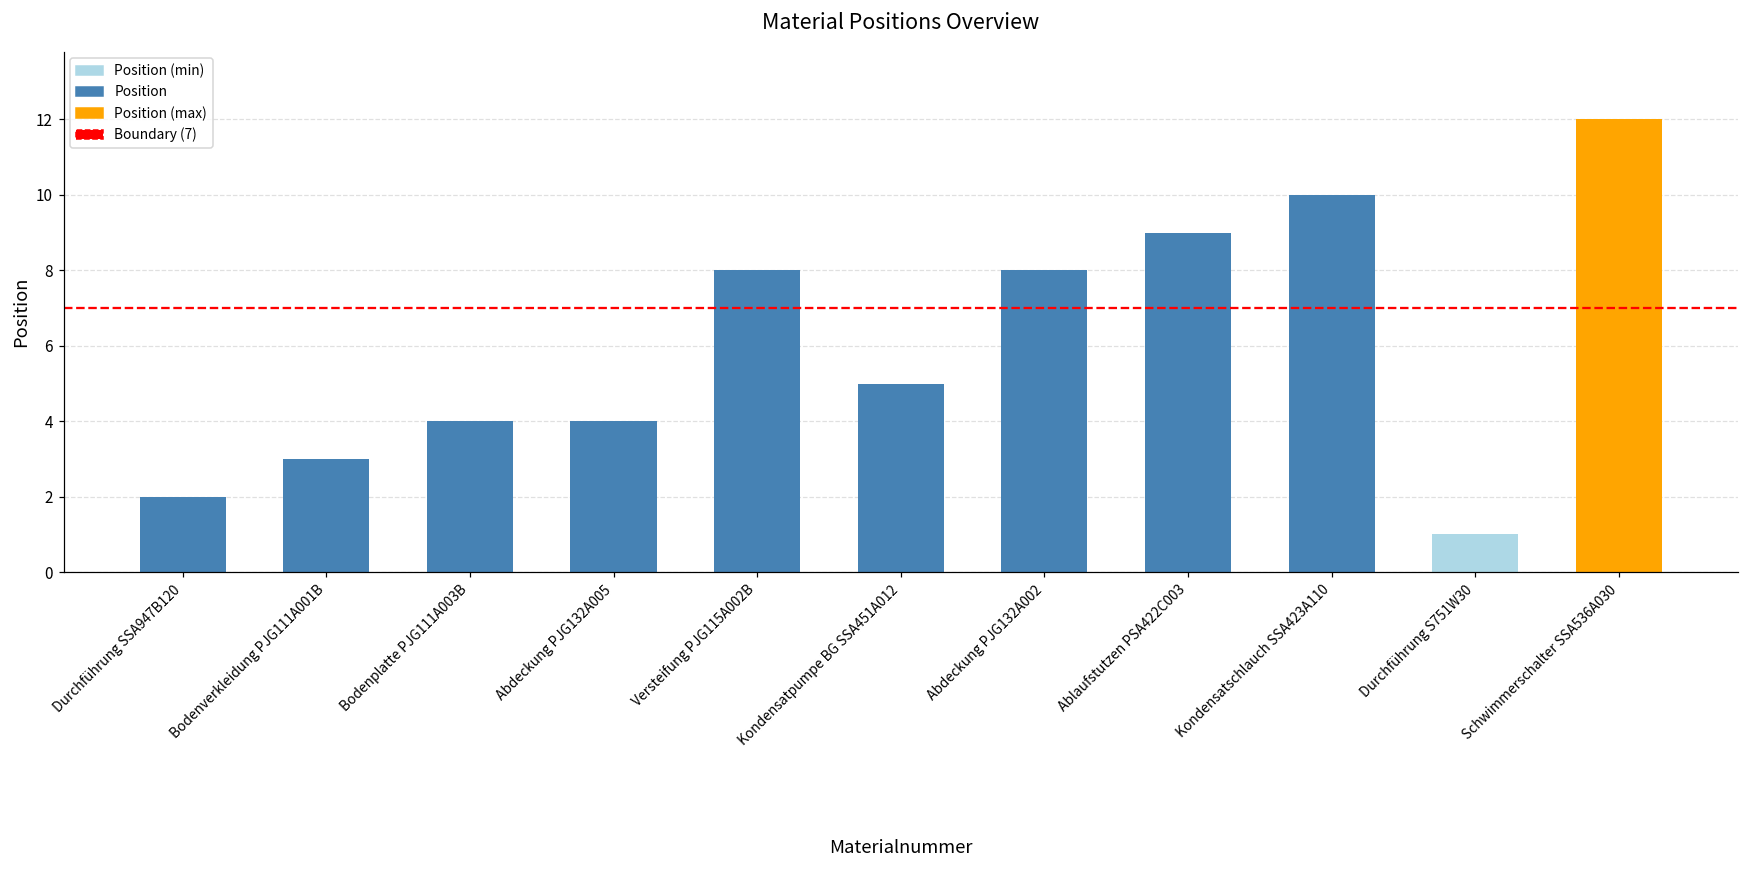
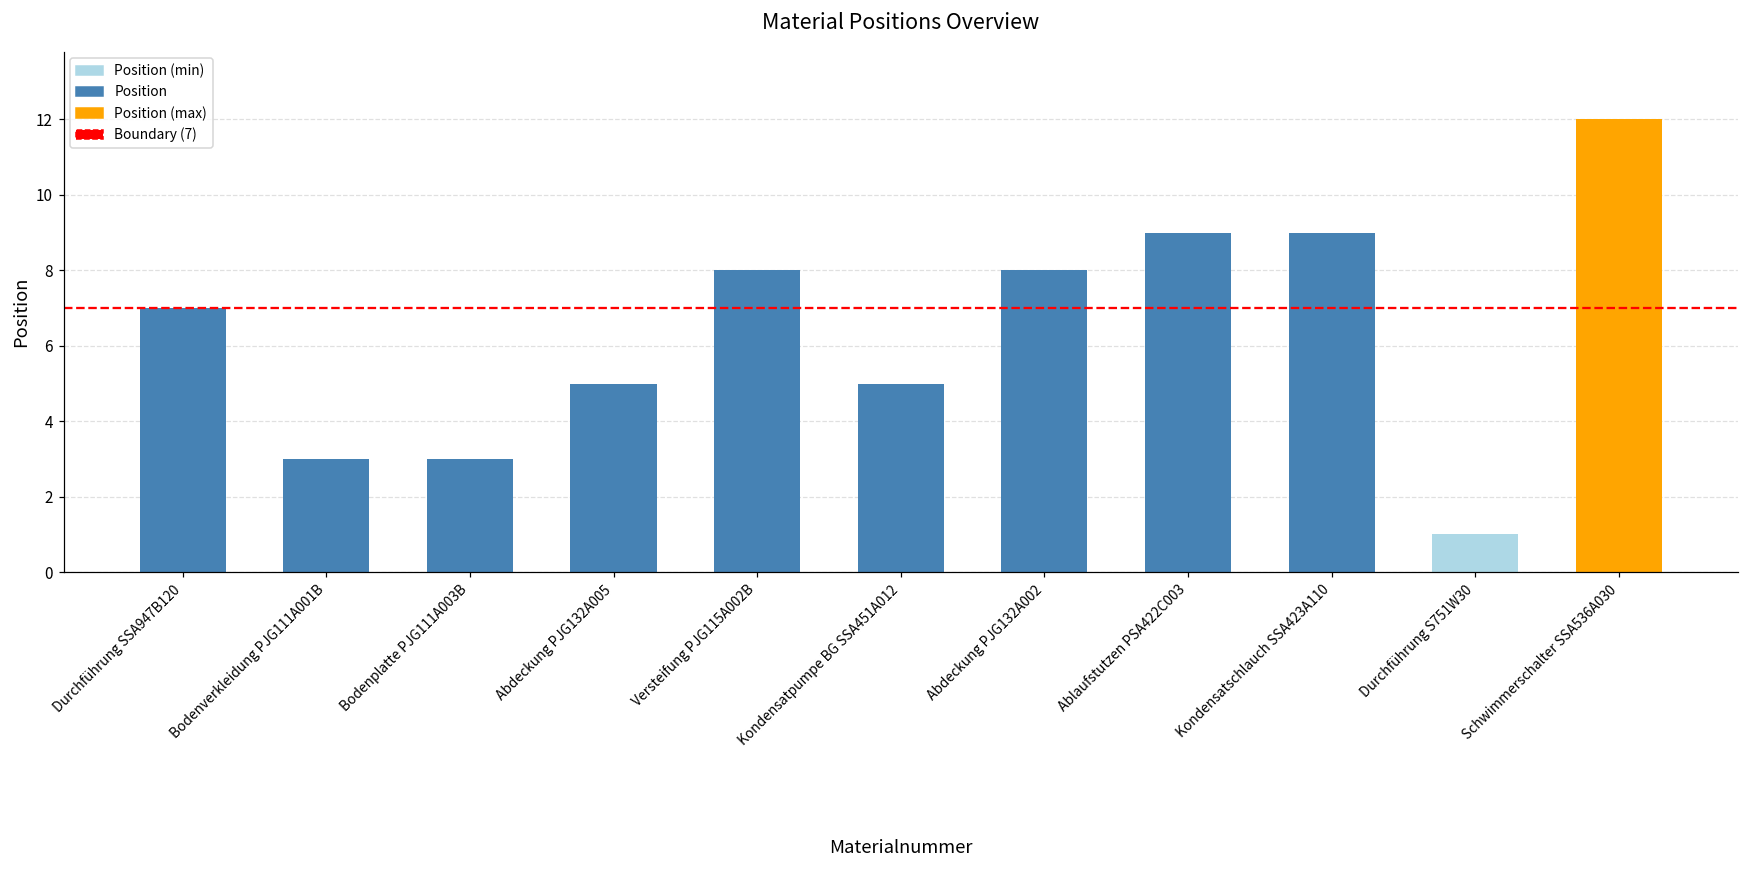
Durchführung SSA947B120: 2 -> 7
Bodenplatte PJG111A003B: 4 -> 3
Abdeckung PJG132A005: 4 -> 5
Kondensatschlauch SSA423A110: 10 -> 9
